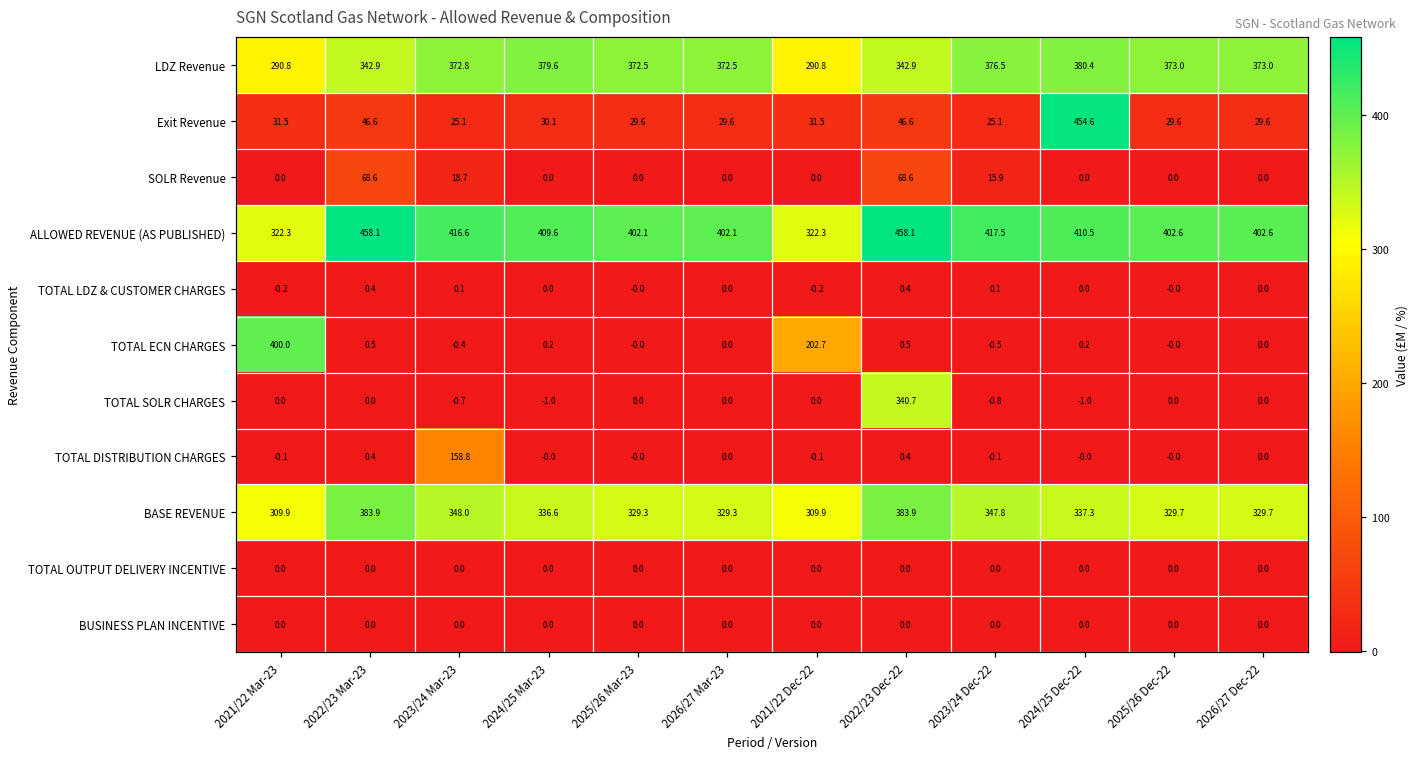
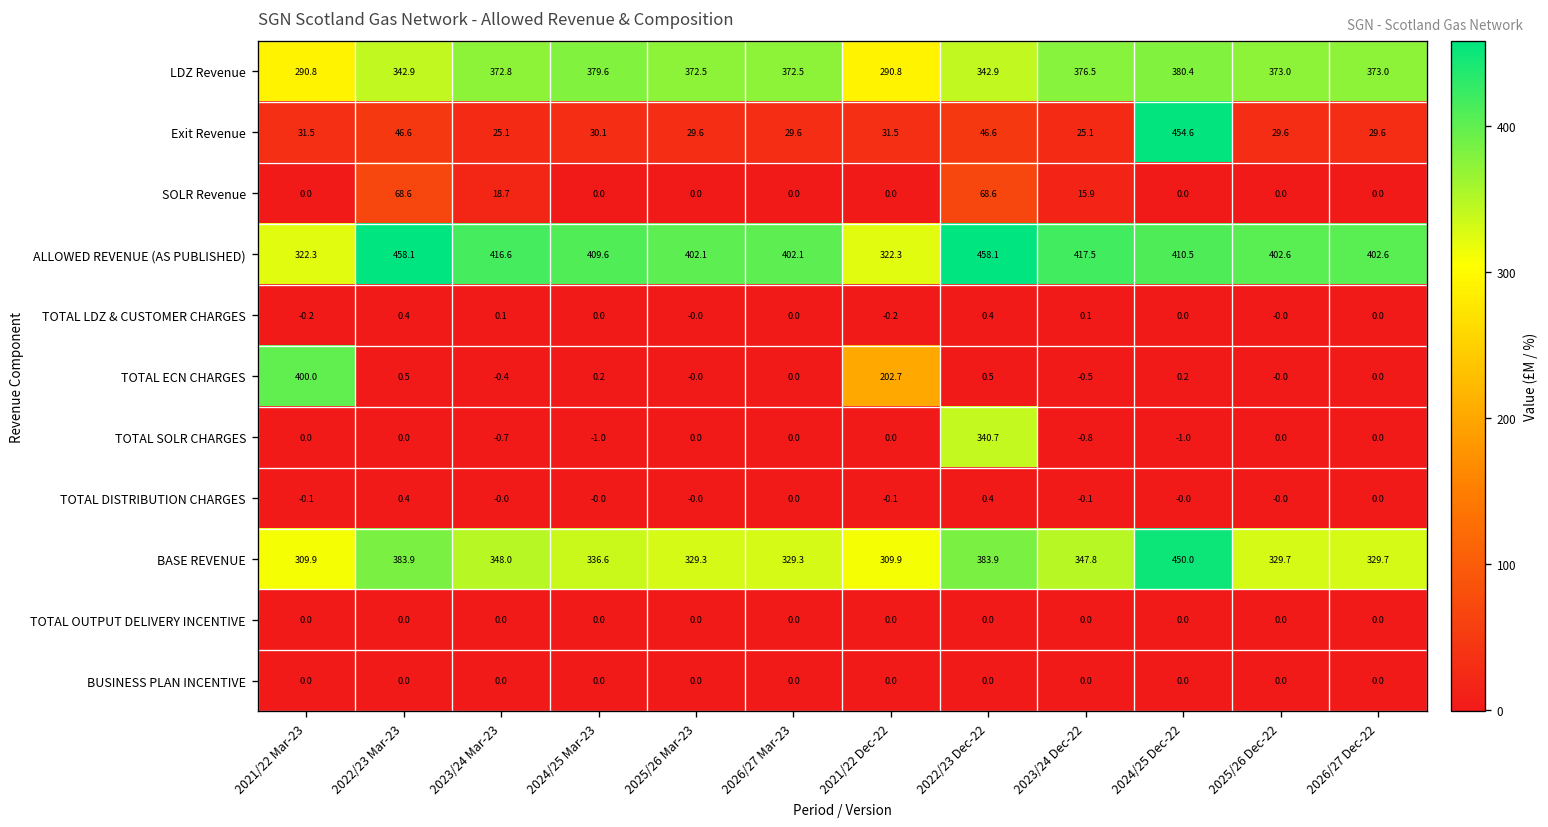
TOTAL DISTRIBUTION CHARGES, 2023/24 Mar-23: 158.8 -> -0.0
BASE REVENUE, 2024/25 Dec-22: 337.3 -> 450.0
